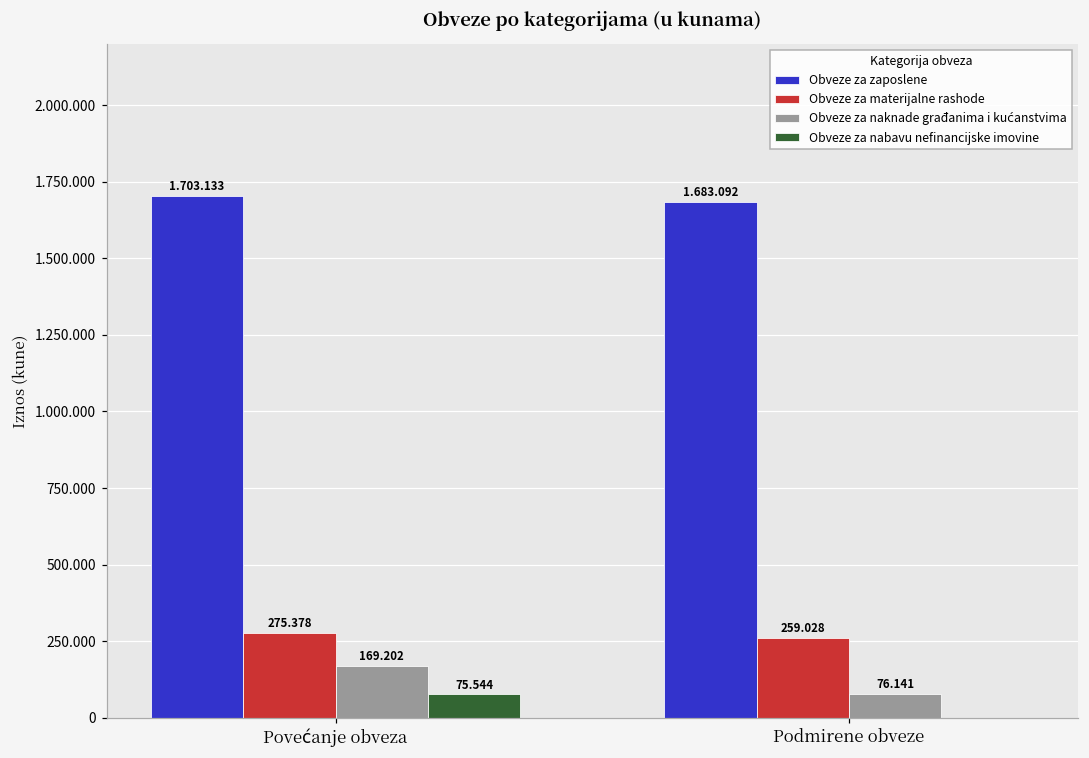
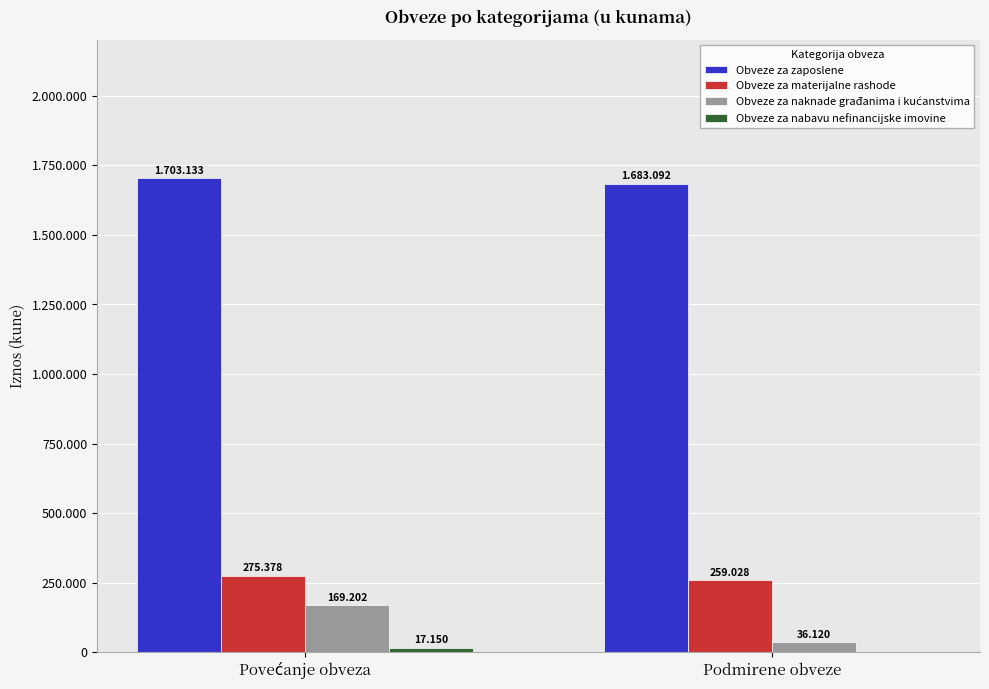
Obveze za nabavu nefinancijske imovine, Povećanje obveza: 75.544 -> 17.150
Obveze za naknade građanima i kućanstvima, Podmirene obveze: 76.141 -> 36.120
